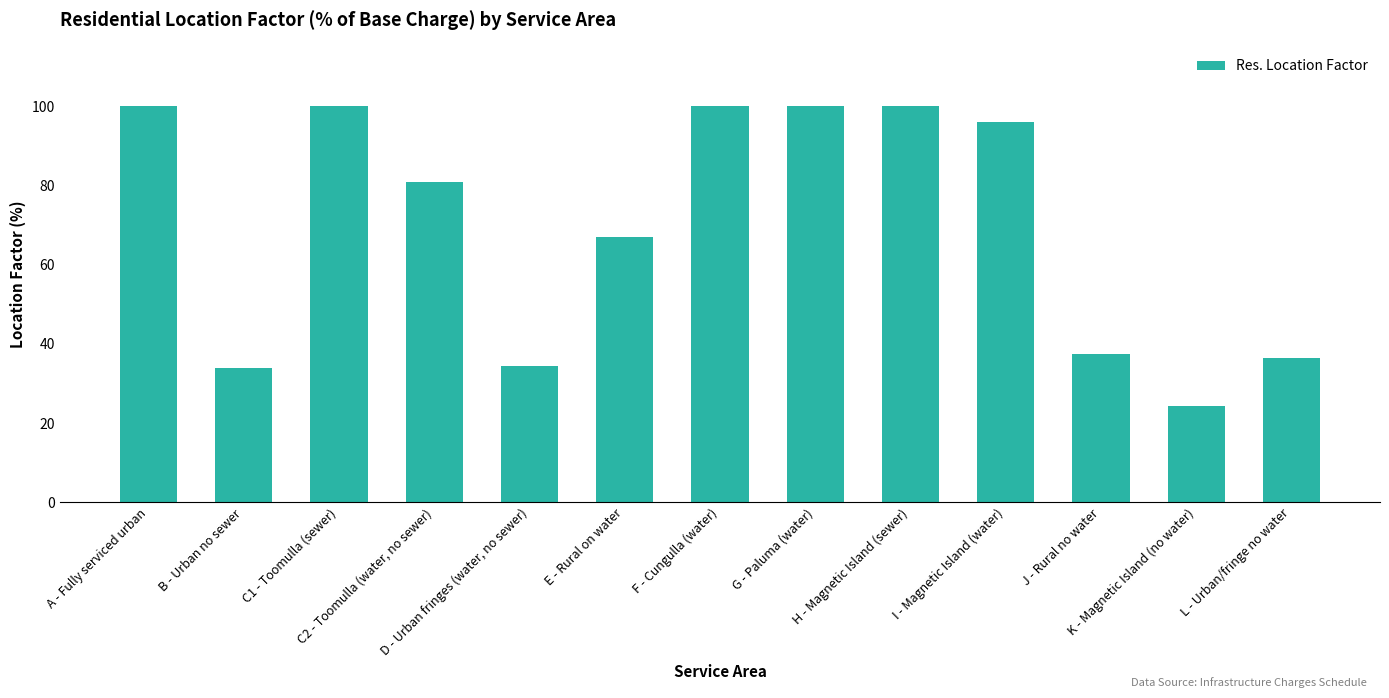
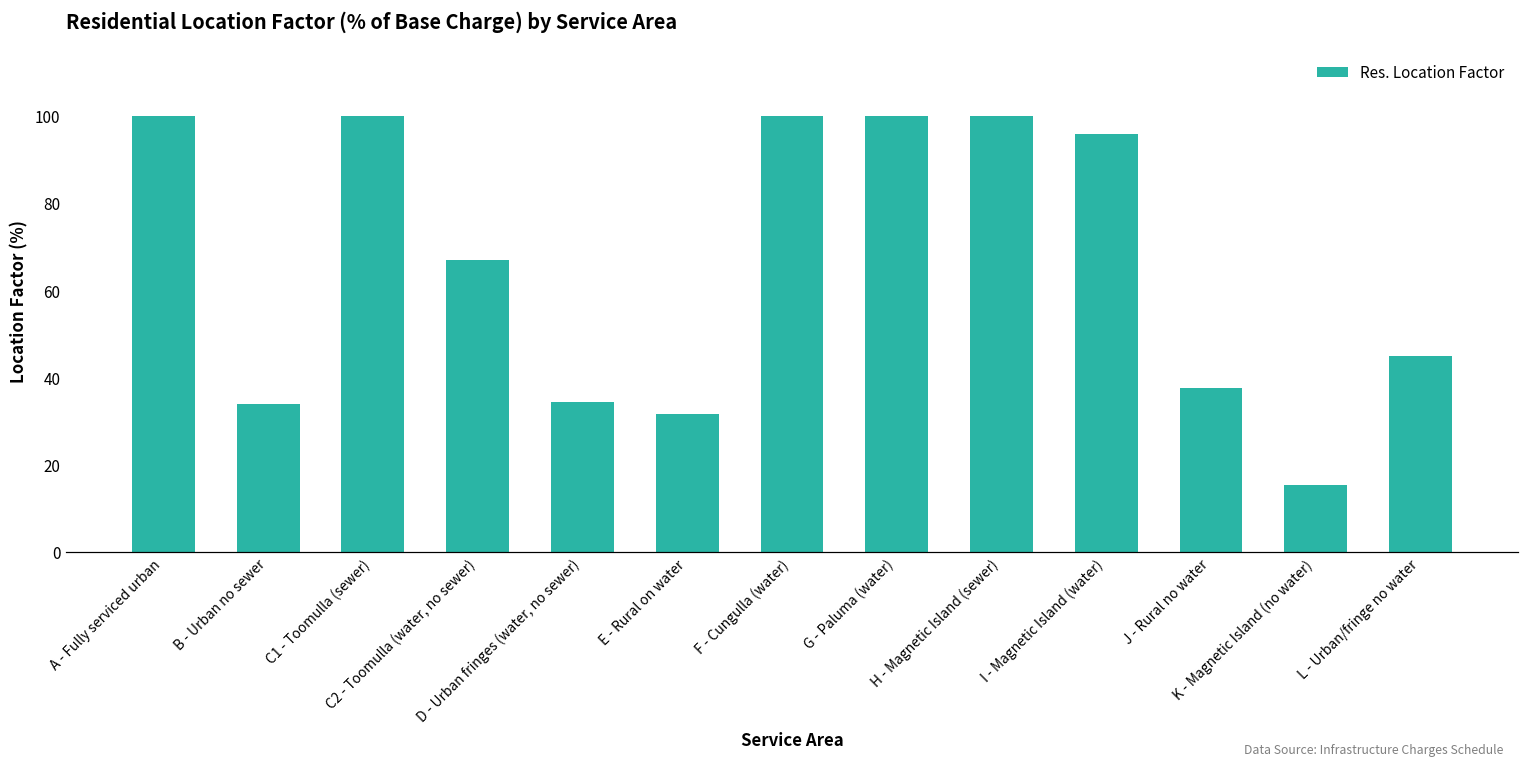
C2 - Toomulla (water, no sewer): 81 -> 67
E - Rural on water: 67 -> 32
K - Magnetic Island (no water): 24 -> 15
L - Urban/fringe no water: 36 -> 45
